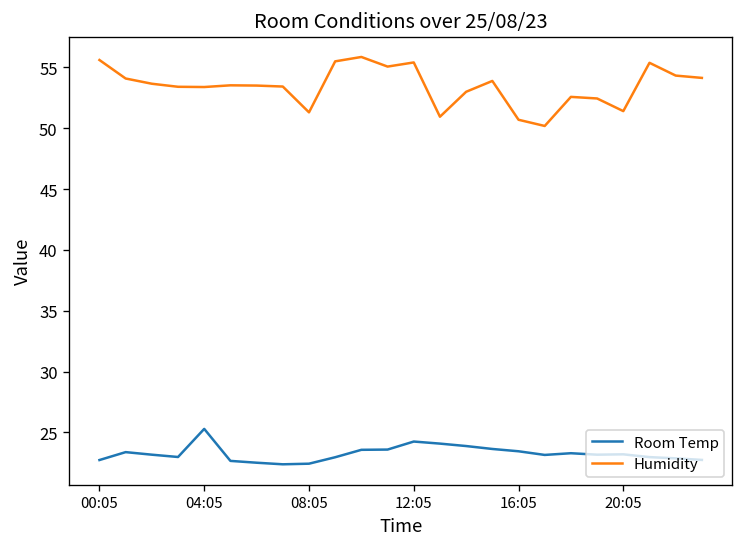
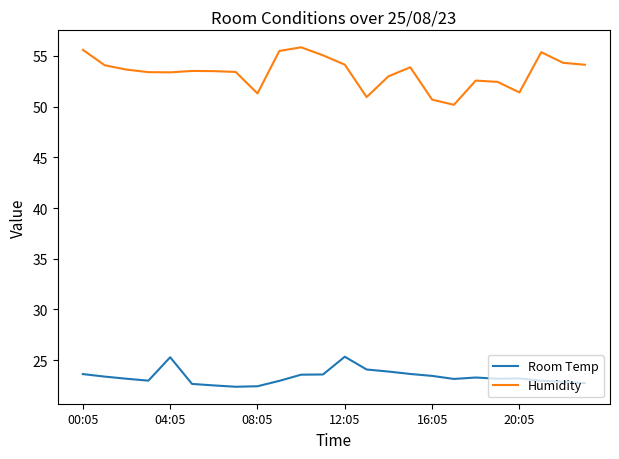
Room Temp, 00:05: 22.7 -> 23.6
Room Temp, 12:05: 24.3 -> 25.3
Humidity, 12:05: 55.4 -> 54.1
